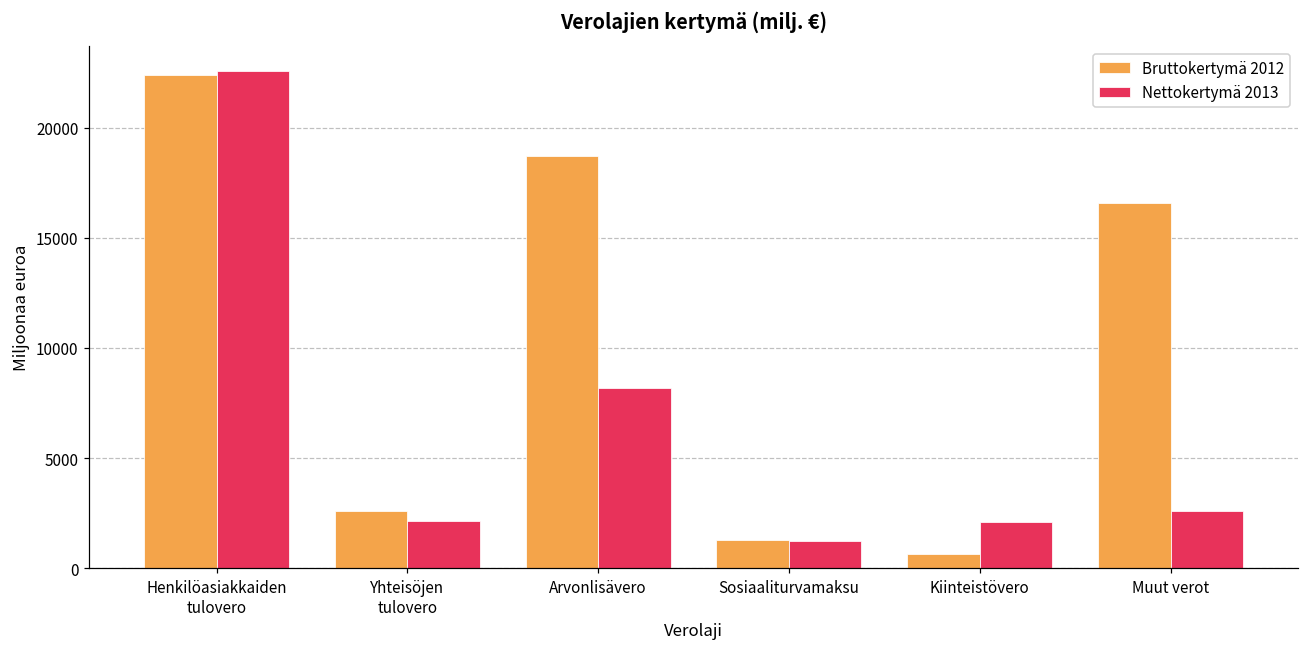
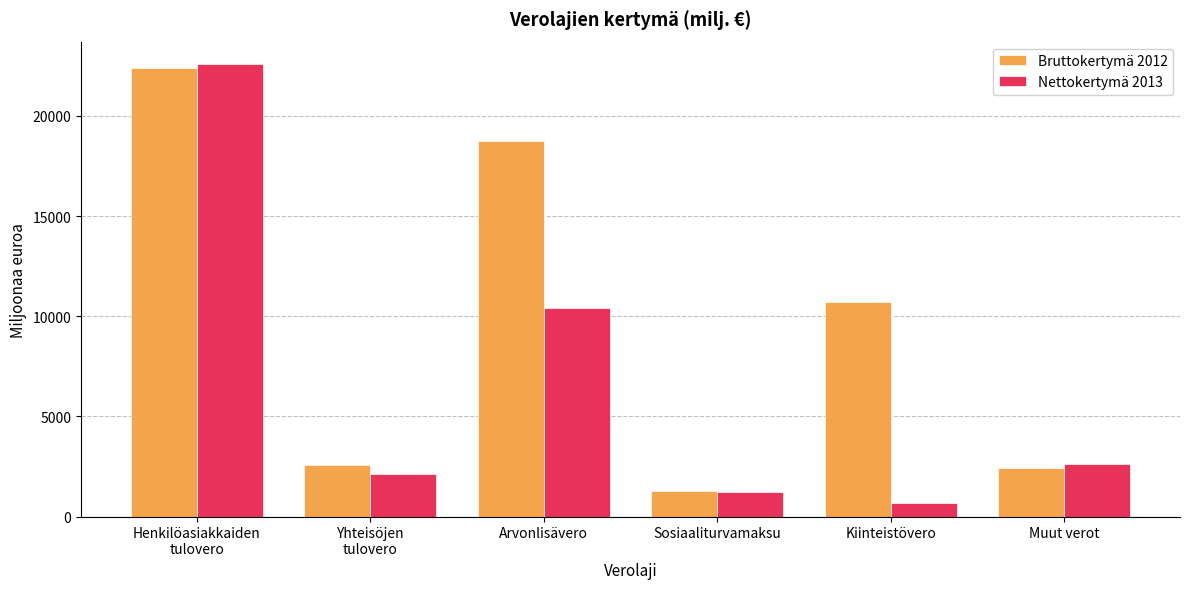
Nettokertymä 2013, Arvonlisävero: 8200 -> 10400
Bruttokertymä 2012, Kiinteistövero: 700 -> 10700
Nettokertymä 2013, Kiinteistövero: 2100 -> 700
Bruttokertymä 2012, Muut verot: 16600 -> 2400
